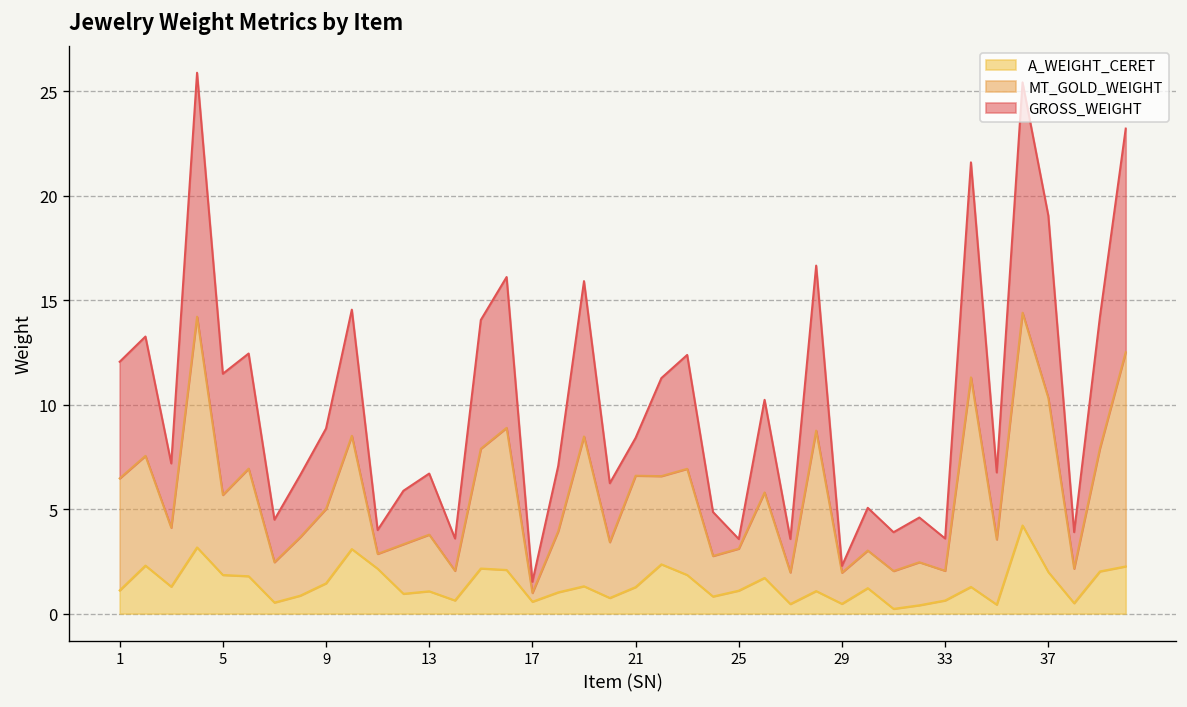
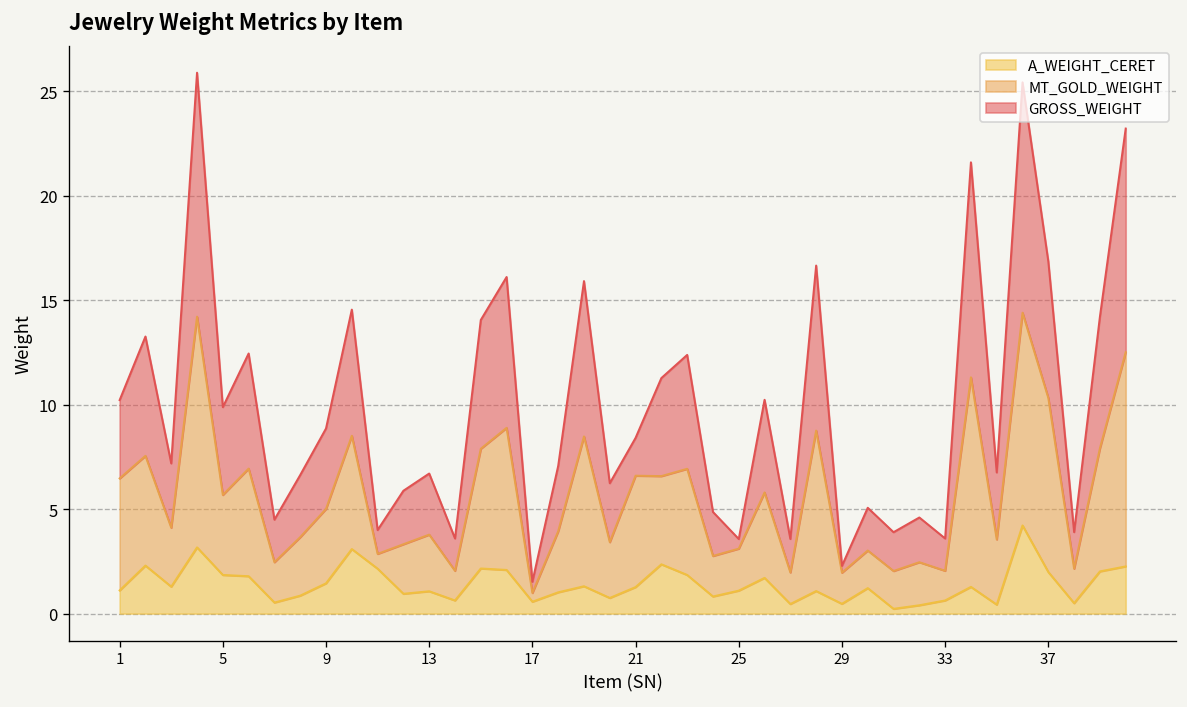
GROSS_WEIGHT, 1: 5.6 -> 3.7
GROSS_WEIGHT, 5: 5.8 -> 4.2
GROSS_WEIGHT, 37: 8.7 -> 6.5
